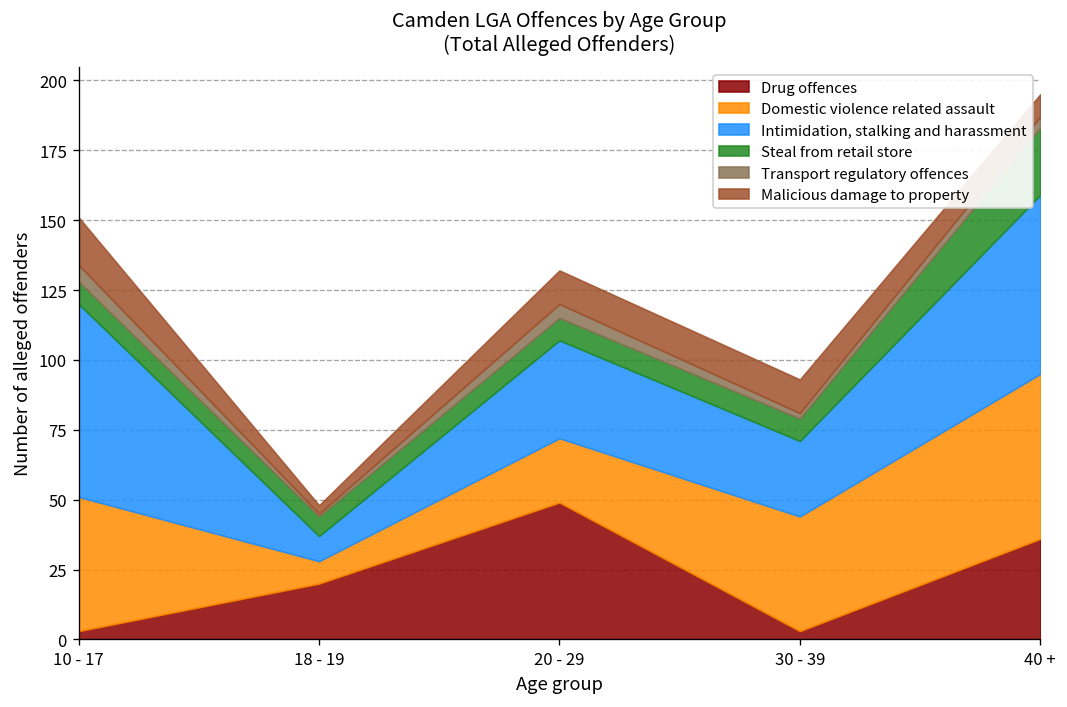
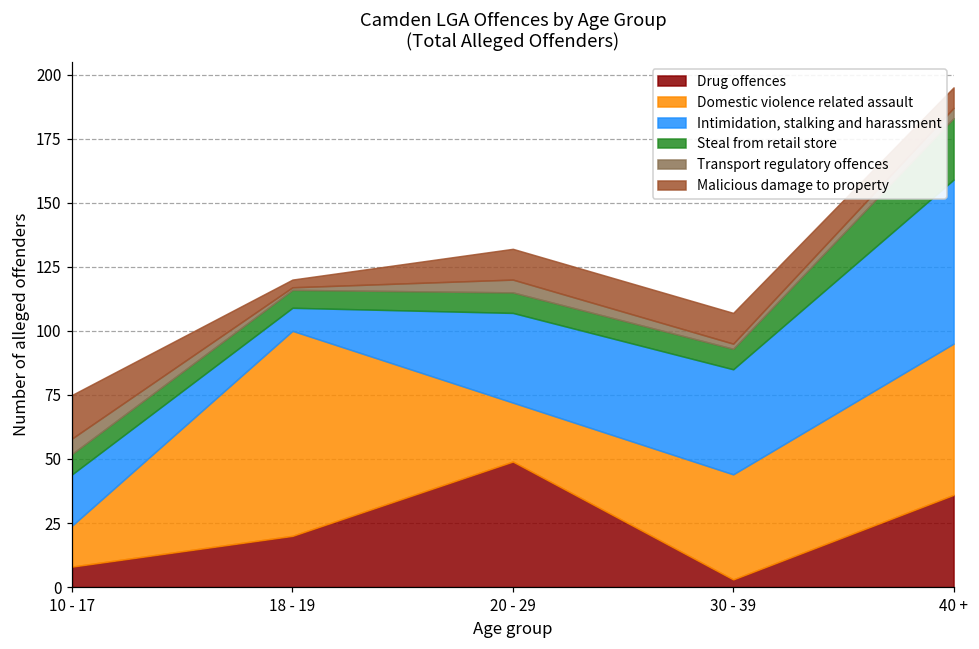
Drug offences, 10 - 17: 3 -> 8
Domestic violence related assault, 10 - 17: 48 -> 16
Intimidation, stalking and harassment, 10 - 17: 69 -> 20
Domestic violence related assault, 18 - 19: 8 -> 80
Intimidation, stalking and harassment, 30 - 39: 27 -> 41
